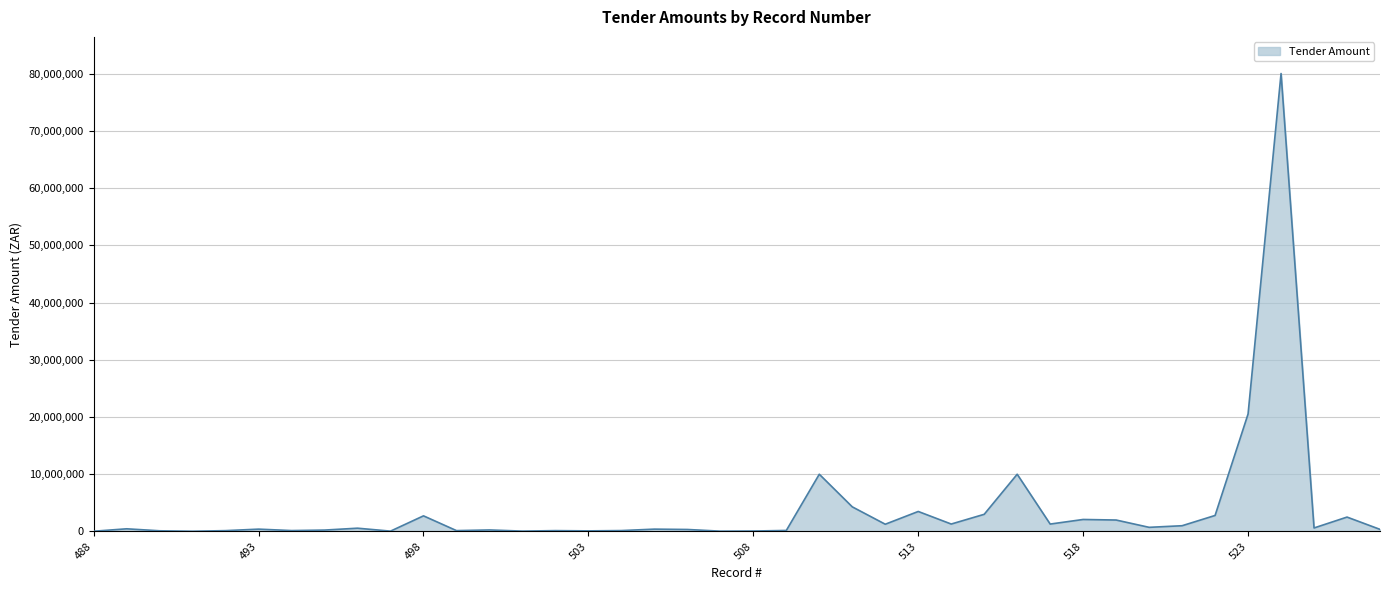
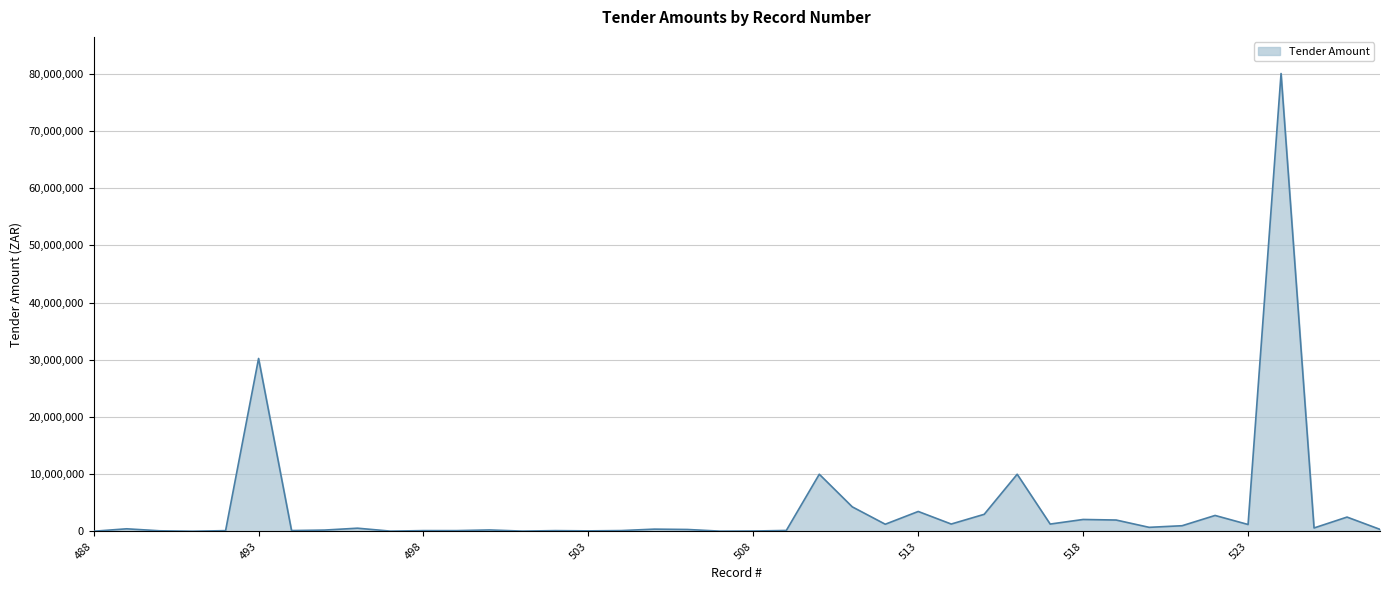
493: 0 -> 30,000,000
498: 3,000,000 -> 0
523: 21,000,000 -> 1,000,000
